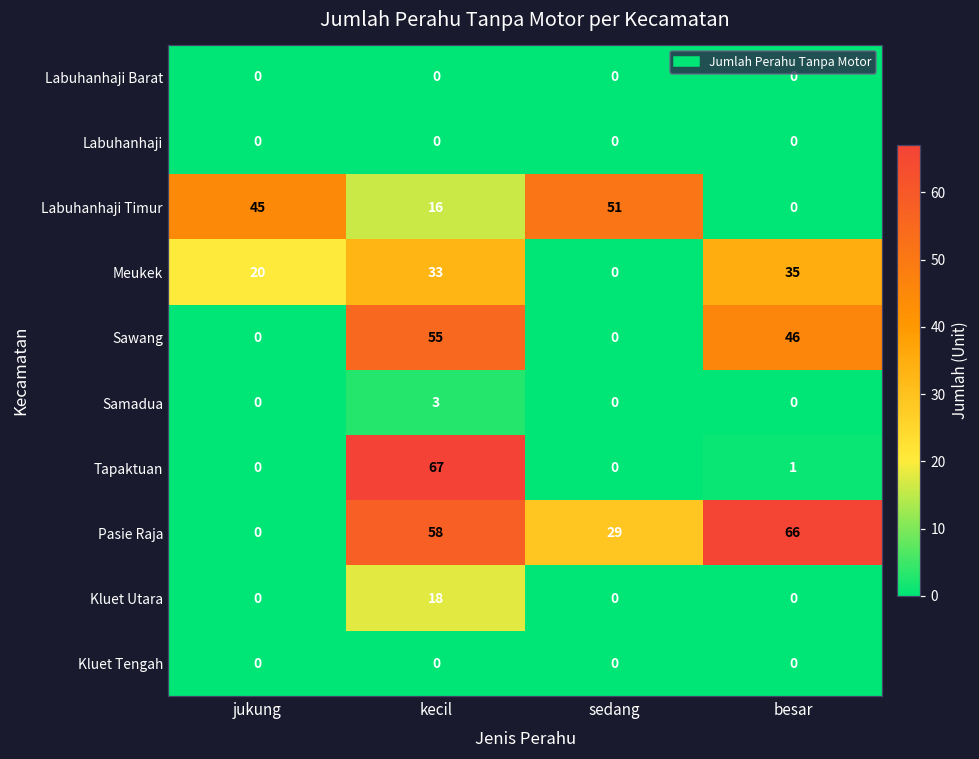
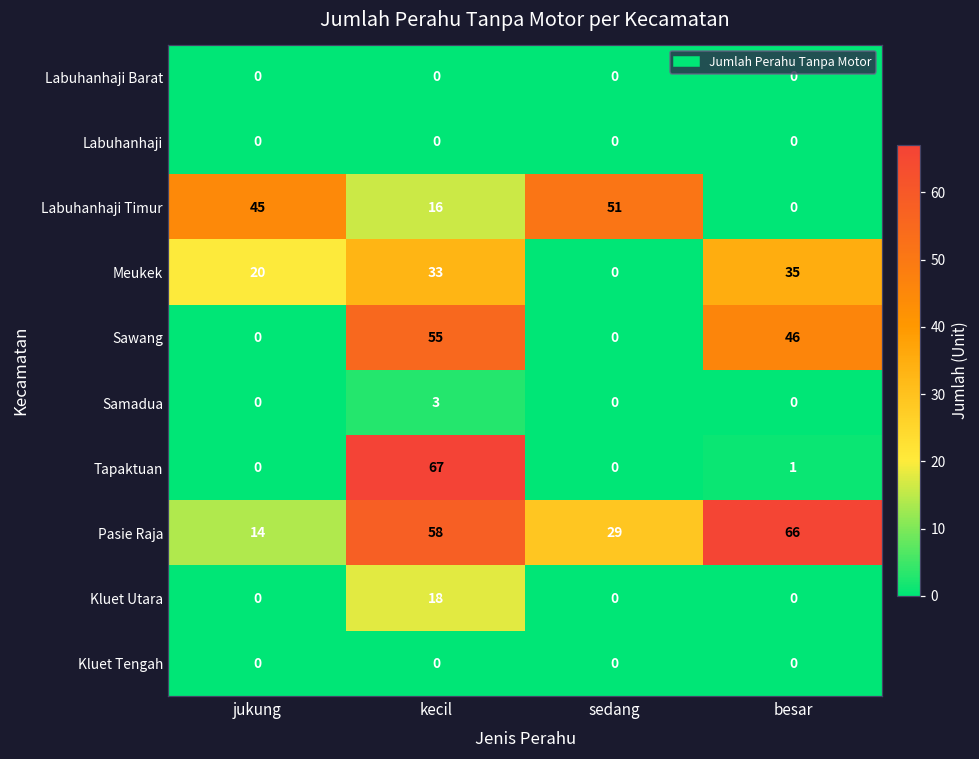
Pasie Raja, jukung: 0 -> 14
